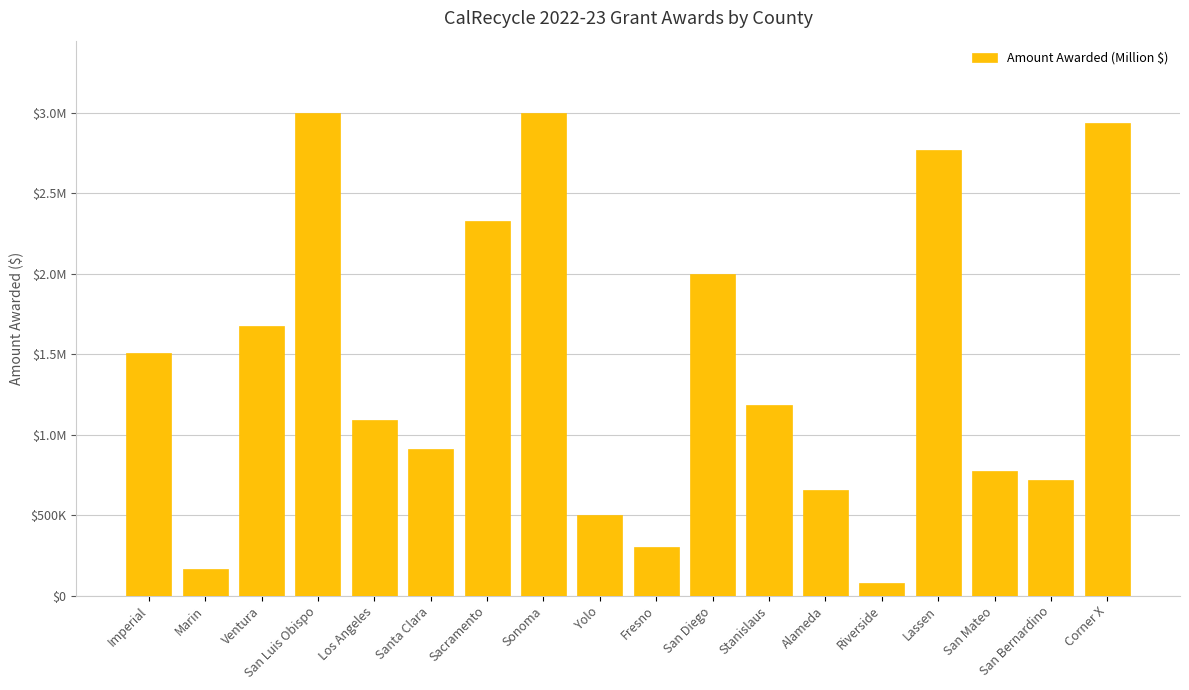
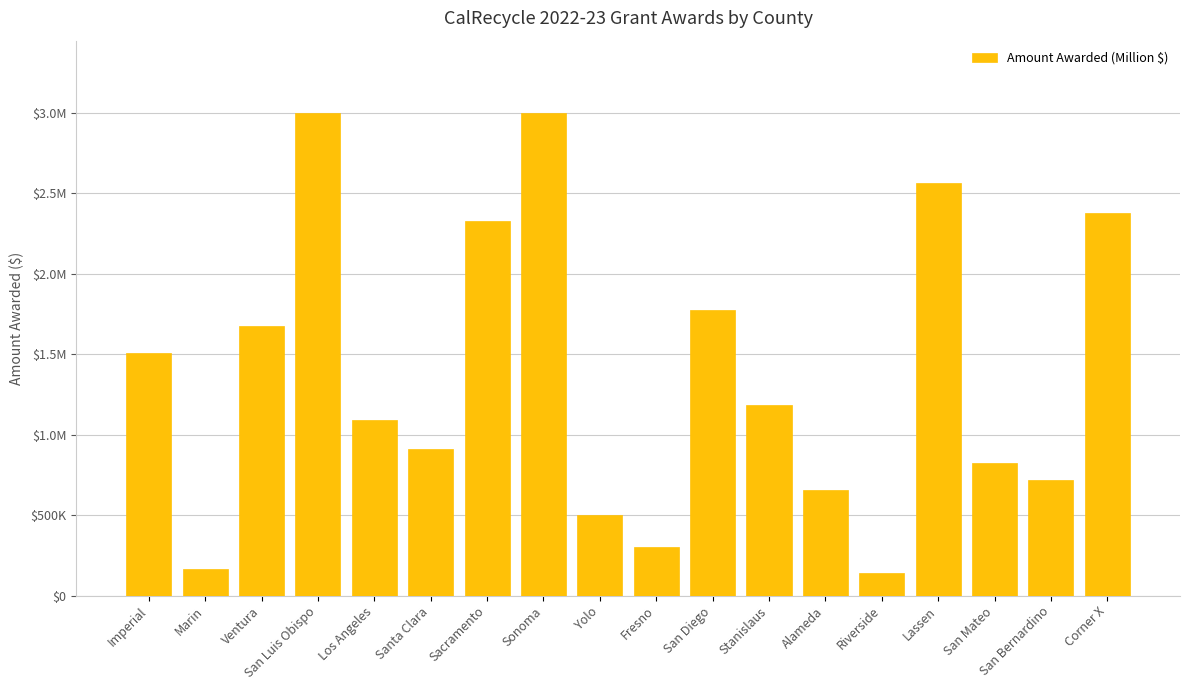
San Diego: $2000000 -> $1770000
Riverside: $80000 -> $140000
Lassen: $2770000 -> $2570000
San Mateo: $770000 -> $830000
Corner X: $2940000 -> $2380000
